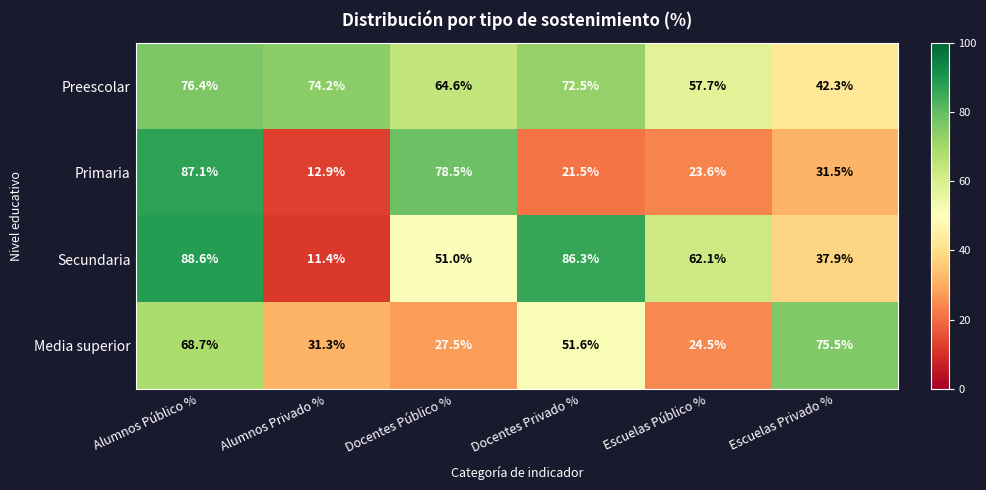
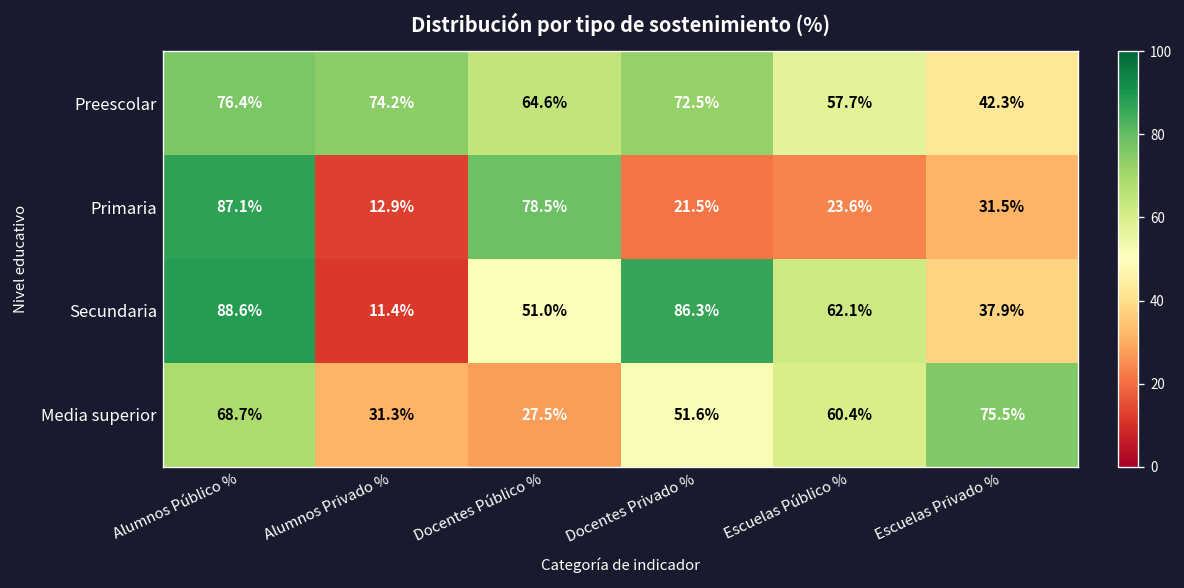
Media superior, Escuelas Público %: 24.5% -> 60.4%
